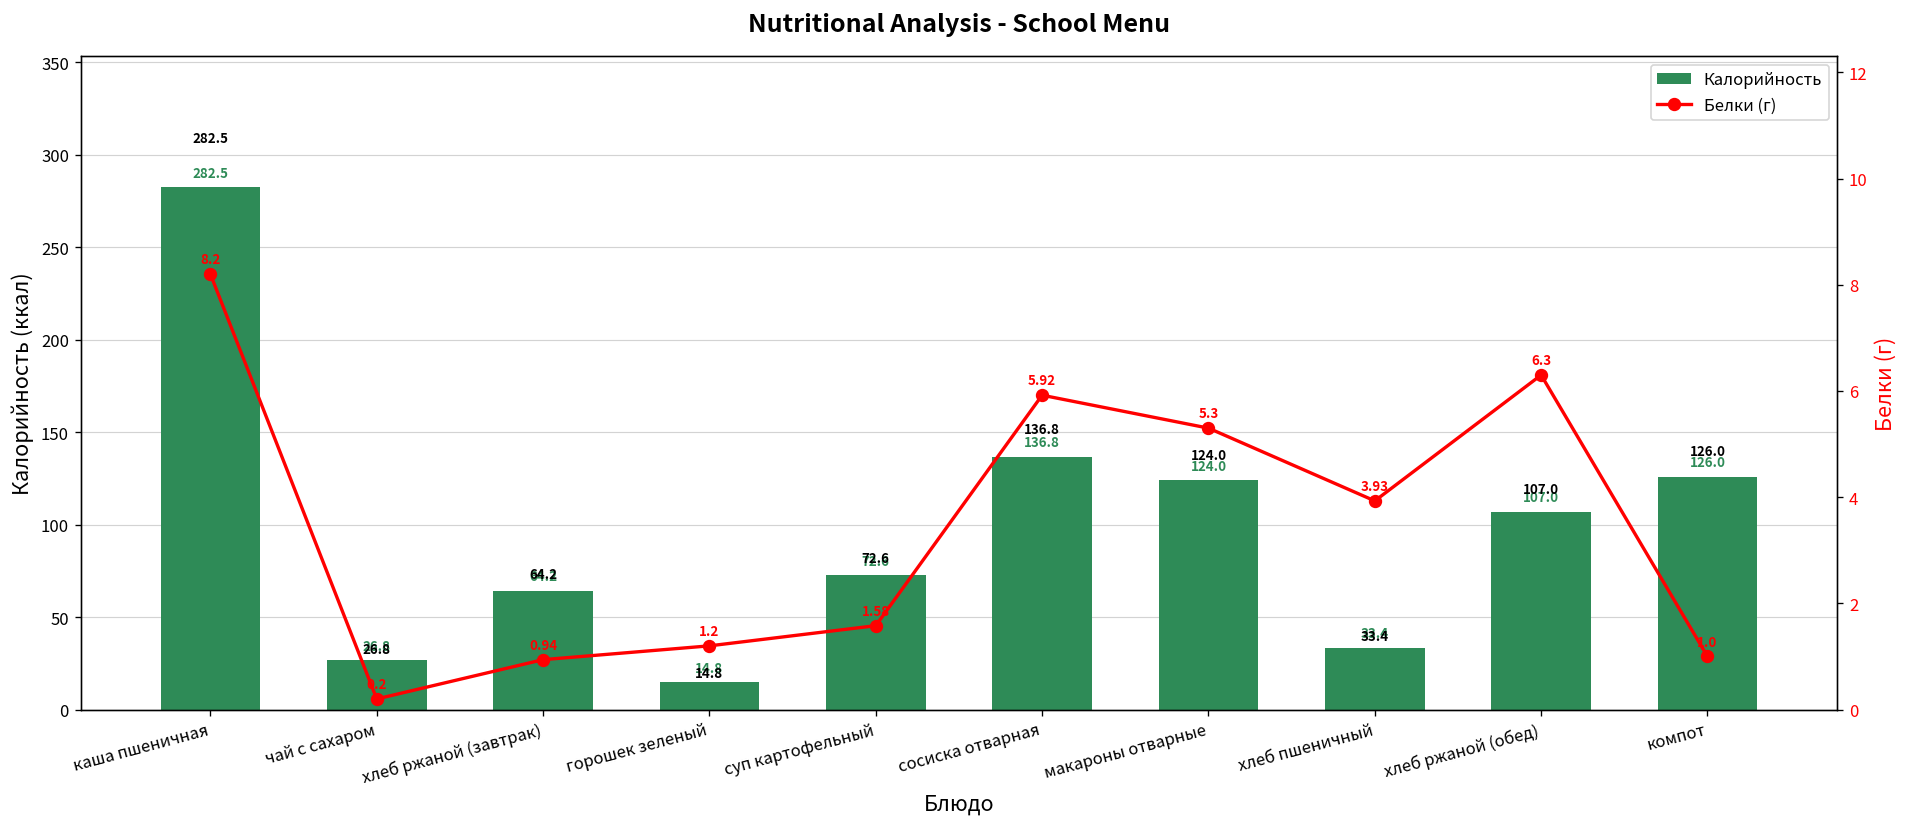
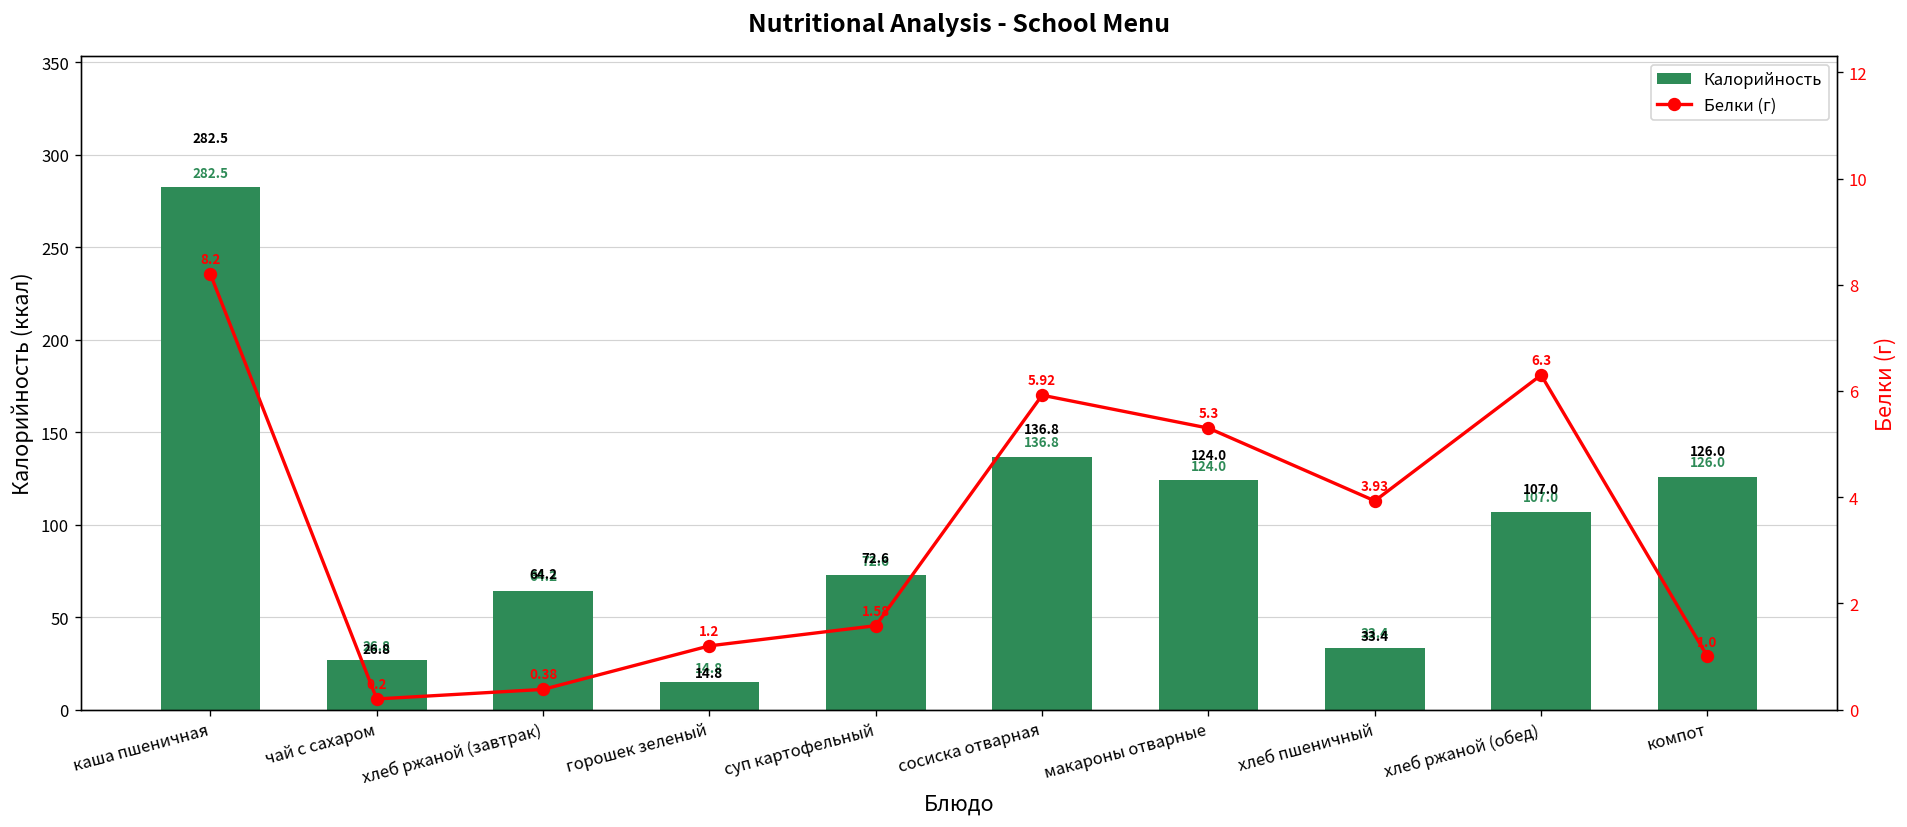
Белки (г), хлеб ржаной (завтрак): 0.94 -> 0.38
